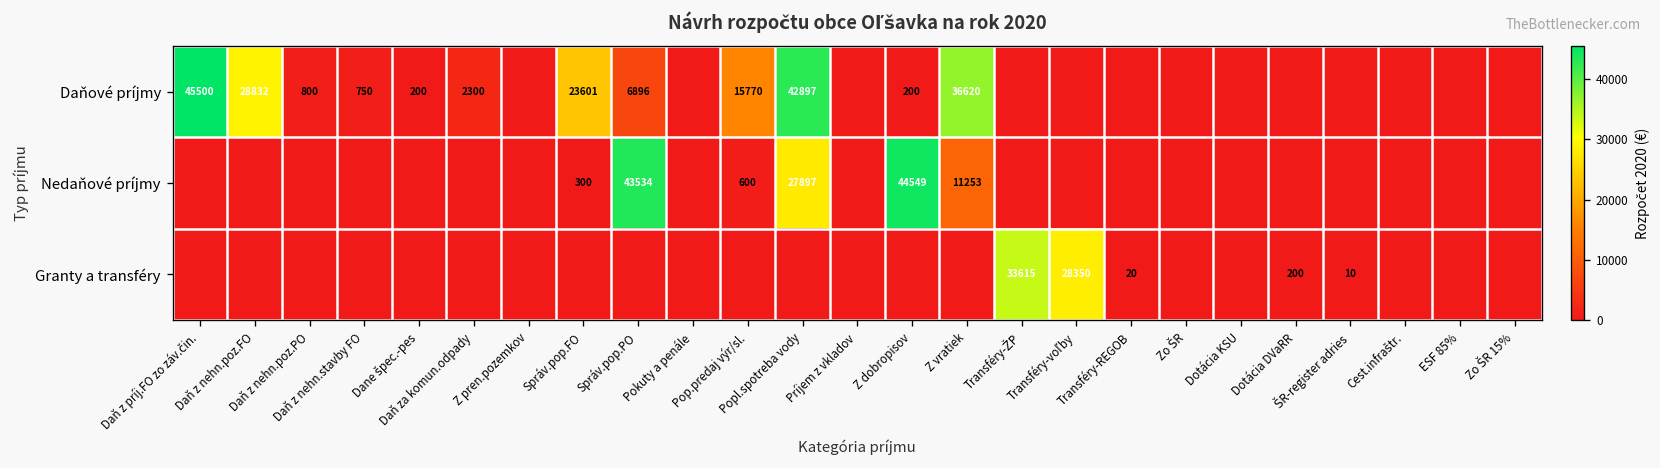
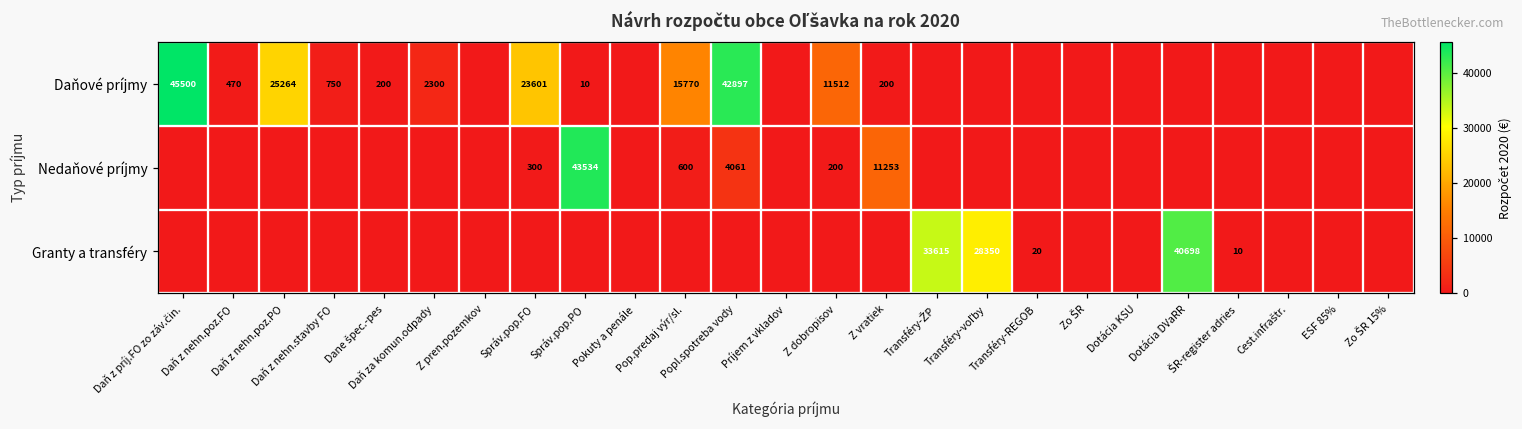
Daňové príjmy, Daň z nehn.poz.FO: 28832 -> 470
Daňové príjmy, Daň z nehn.poz.PO: 800 -> 25264
Daňové príjmy, Správ.pop.PO: 6896 -> 10
Daňové príjmy, Z dobropisov: 200 -> 11512
Daňové príjmy, Z vratiek: 36620 -> 200
Nedaňové príjmy, Popl.spotreba vody: 27897 -> 4061
Nedaňové príjmy, Z dobropisov: 44549 -> 200
Granty a transféry, Dotácia DVaRR: 200 -> 40698
